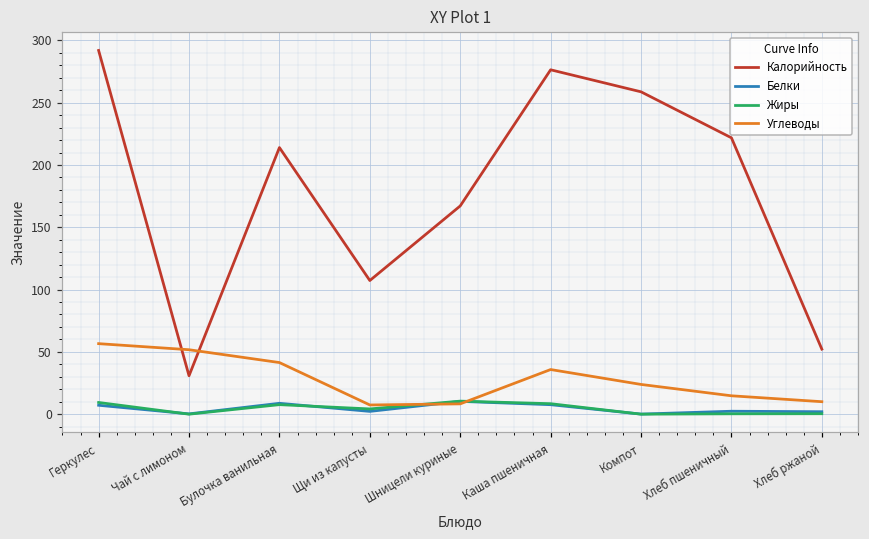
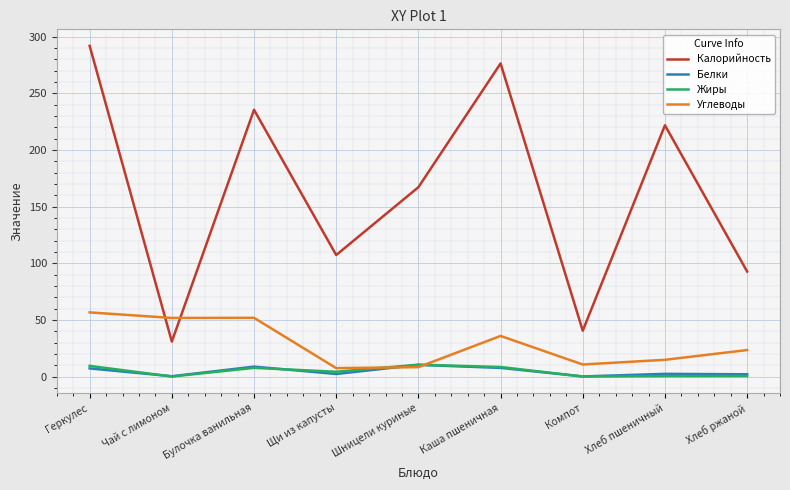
Калорийность, Булочка ванильная: 214 -> 235
Углеводы, Булочка ванильная: 41 -> 52
Калорийность, Компот: 259 -> 40
Углеводы, Компот: 24 -> 11
Калорийность, Хлеб ржаной: 52 -> 93
Углеводы, Хлеб ржаной: 10 -> 23
